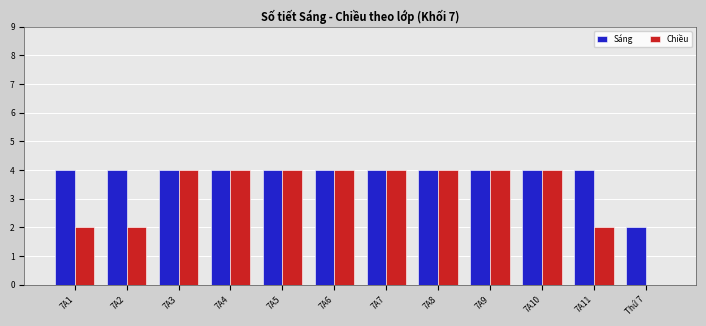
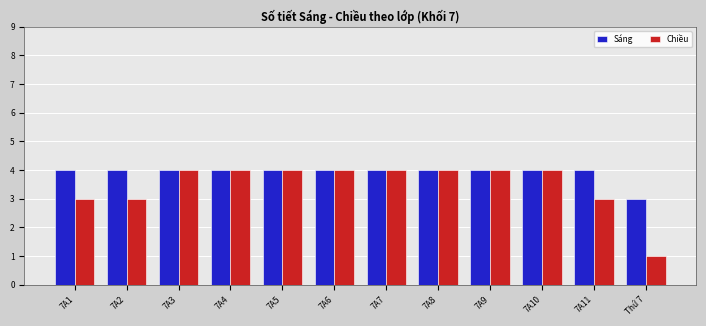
Chiều, 7A1: 2 -> 3
Chiều, 7A2: 2 -> 3
Chiều, 7A11: 2 -> 3
Sáng, Thứ 7: 2 -> 3
Chiều, Thứ 7: 0 -> 1
